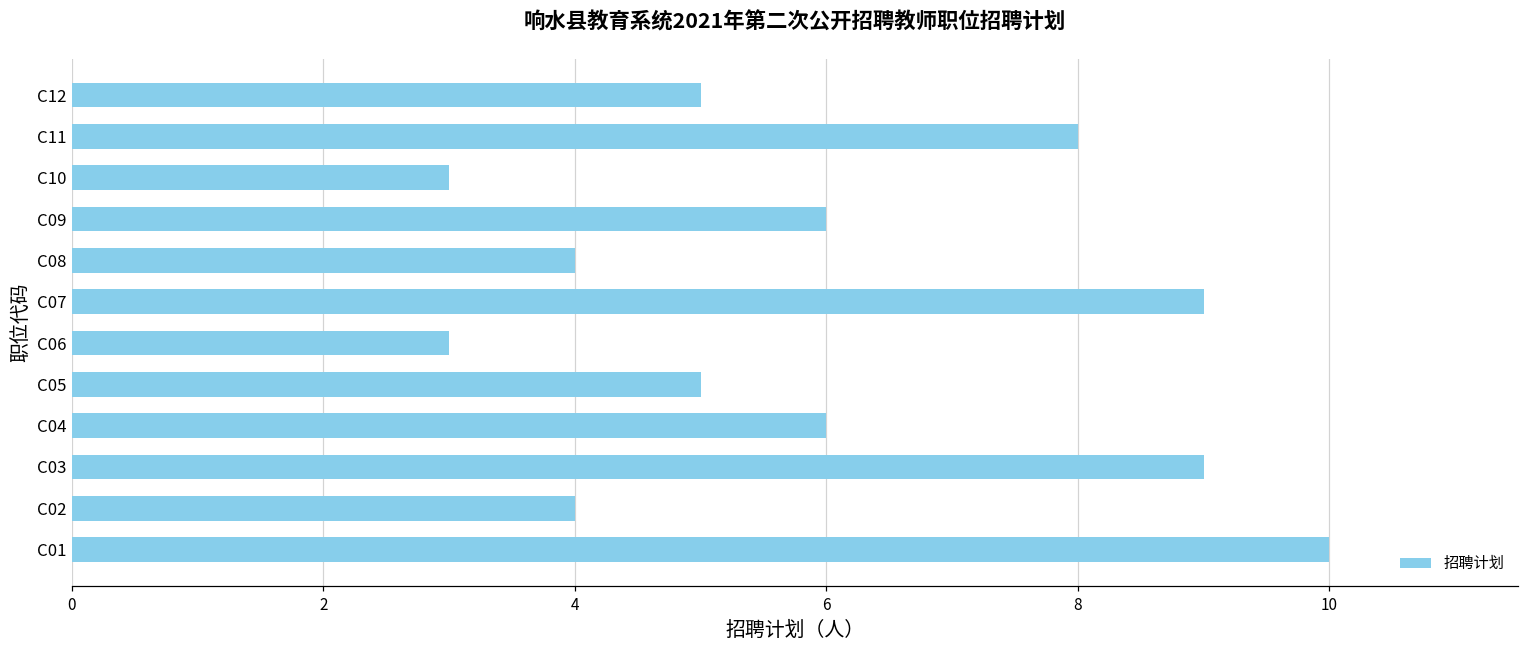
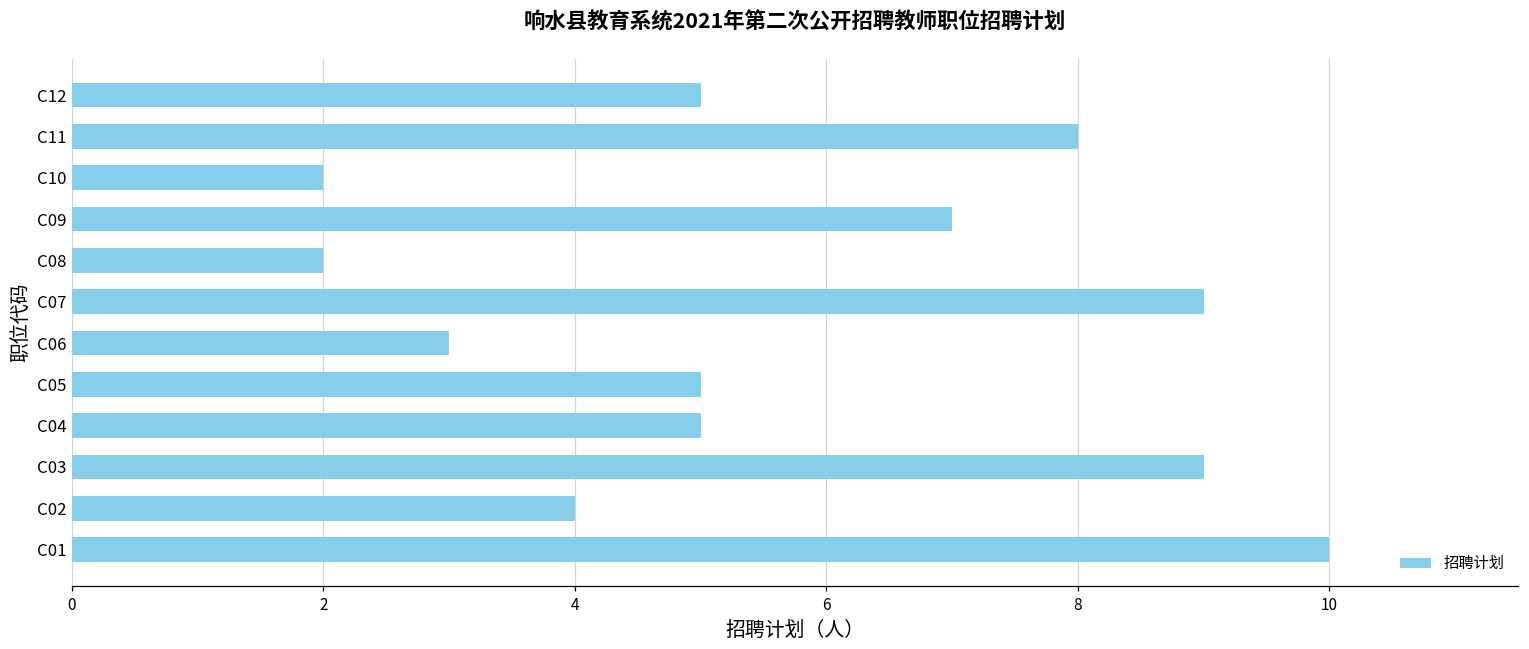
C10: 3 -> 2
C09: 6 -> 7
C08: 4 -> 2
C04: 6 -> 5
